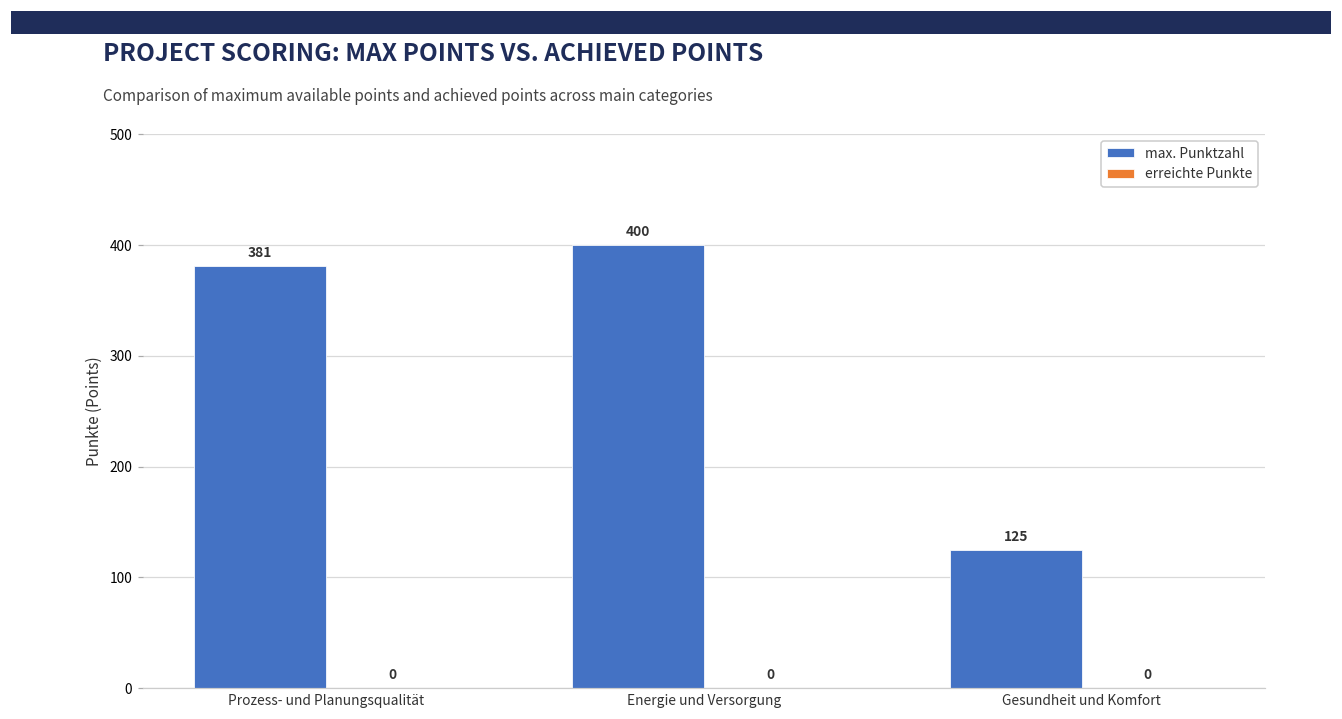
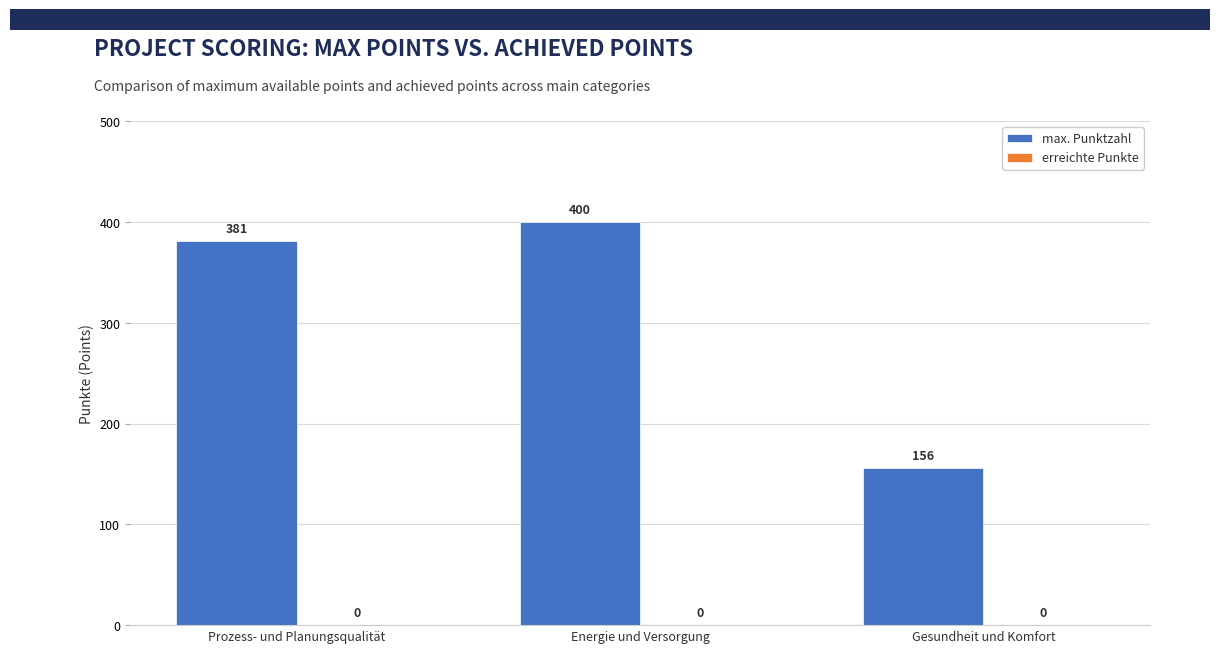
max. Punktzahl, Gesundheit und Komfort: 125 -> 156
